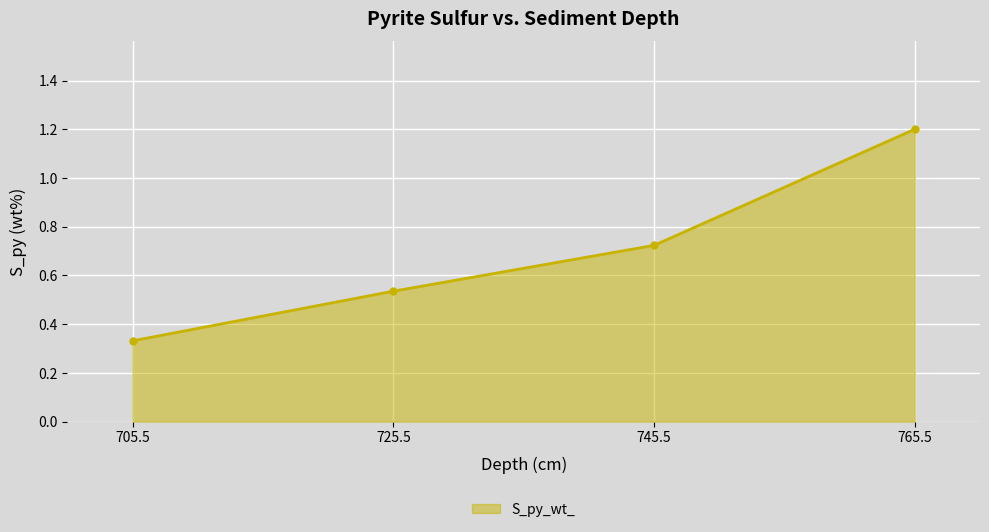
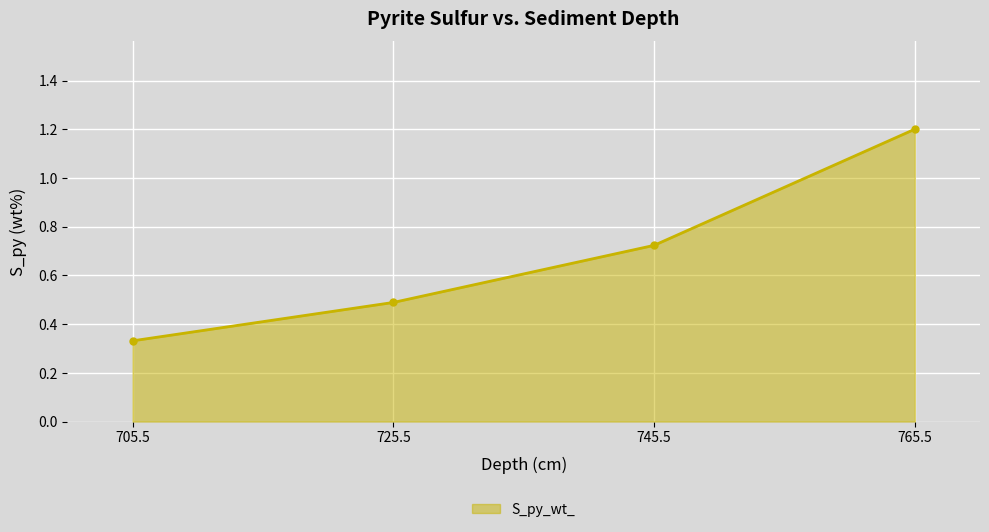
725.5: 0.54 -> 0.49
